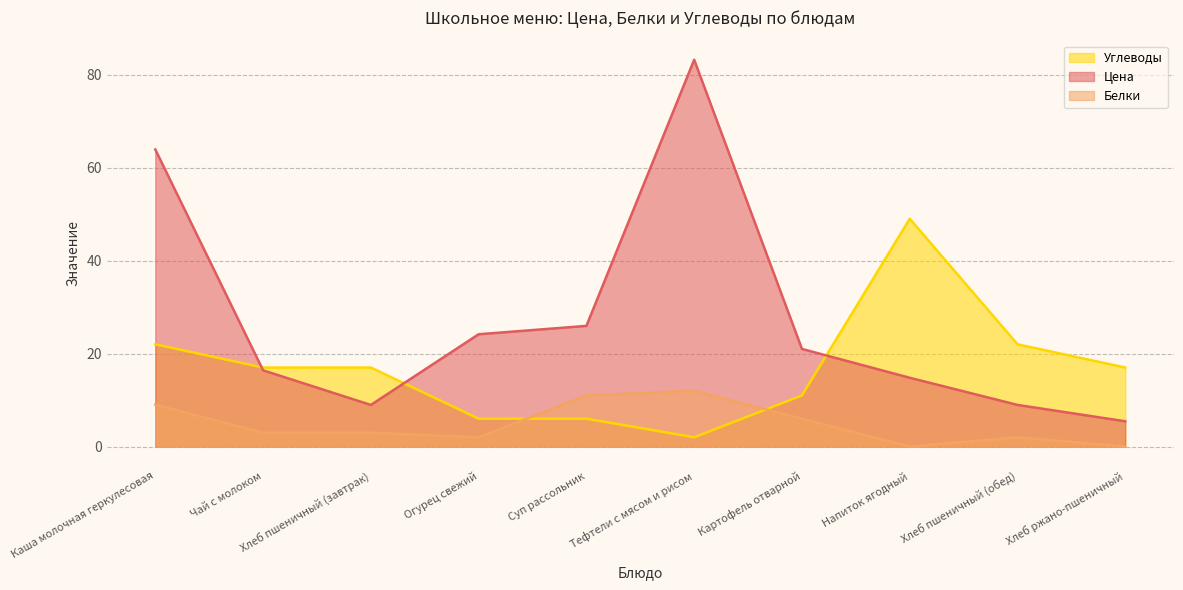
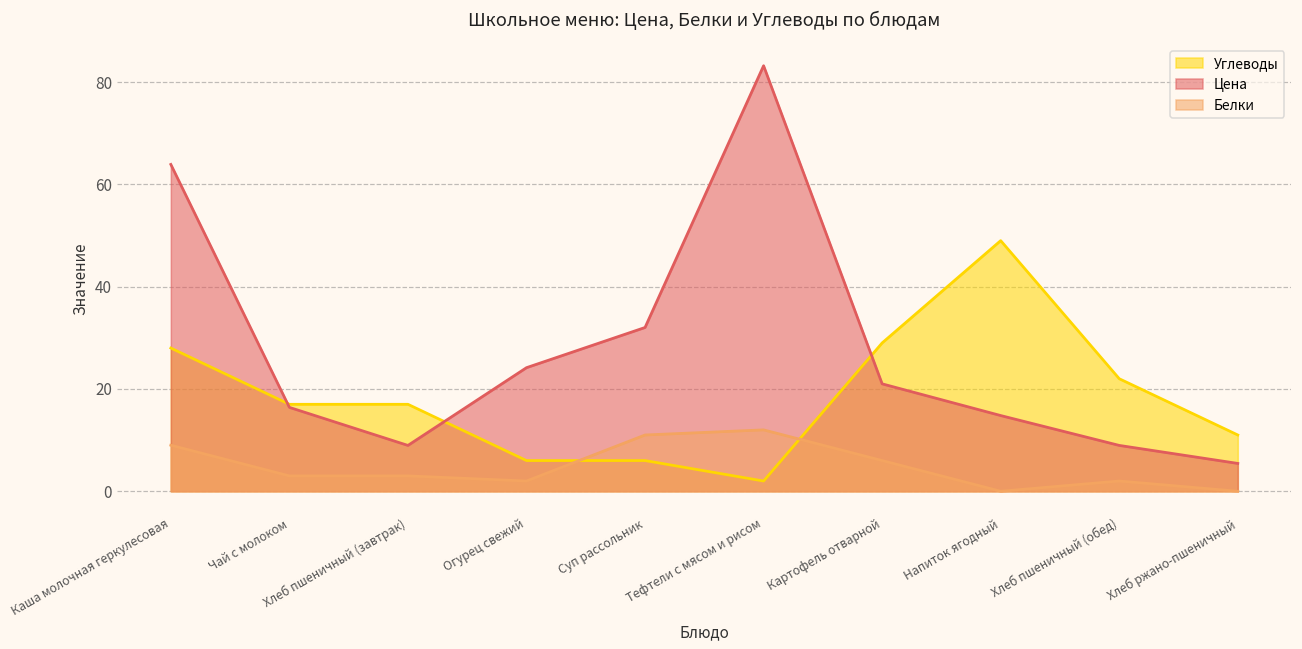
Углеводы, Каша молочная геркулесовая: 22 -> 28
Цена, Суп рассольник: 26 -> 32
Углеводы, Картофель отварной: 11 -> 29
Углеводы, Хлеб ржано-пшеничный: 17 -> 11
